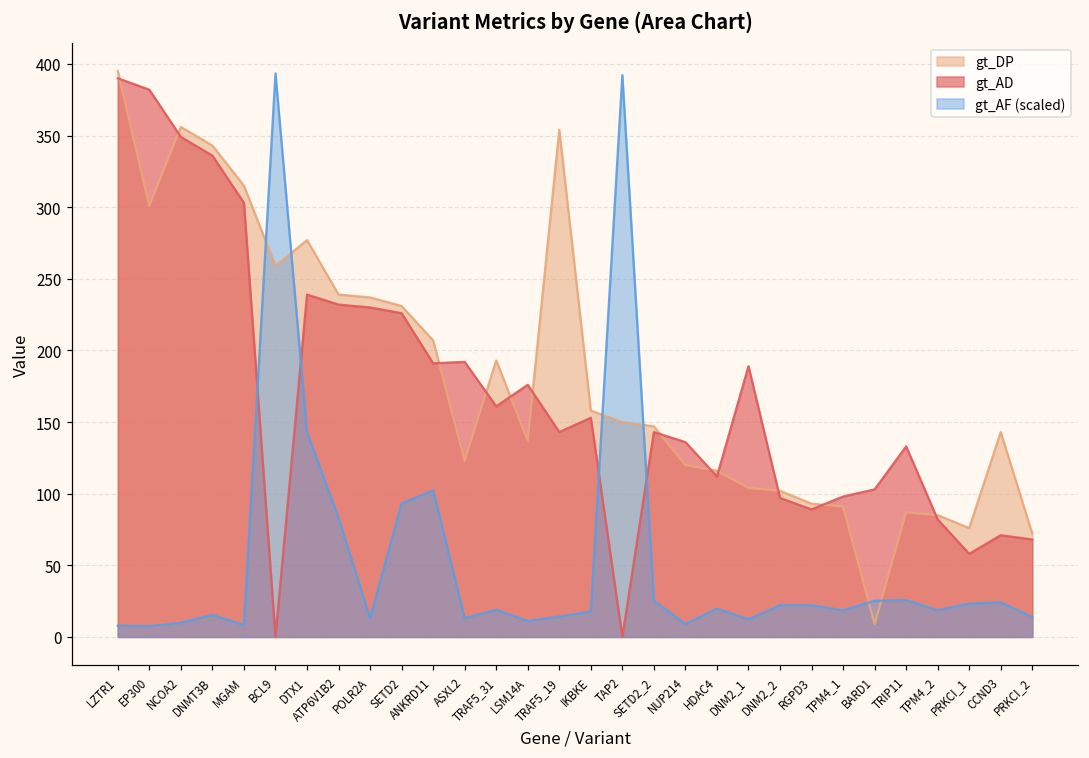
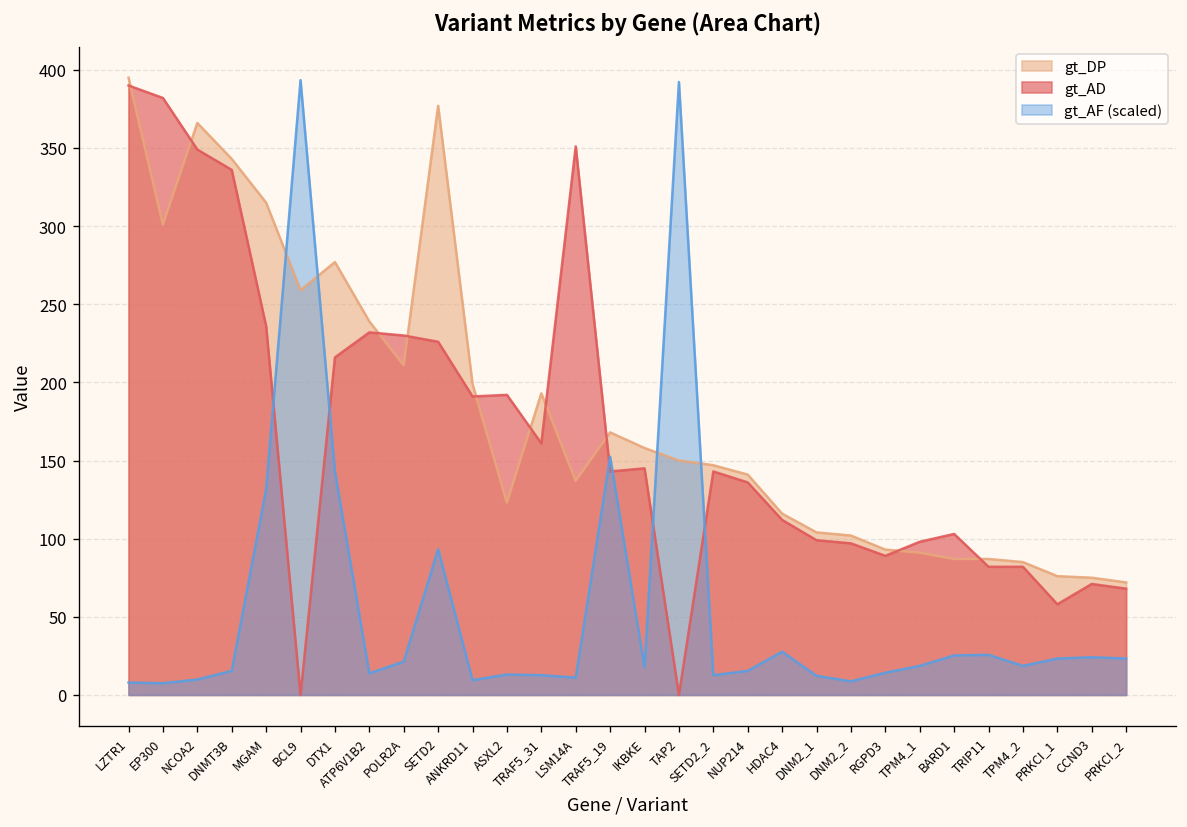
gt_DP, NCOA2: 356 -> 366
gt_AD, MGAM: 303 -> 236
gt_AF (scaled), MGAM: 8 -> 132
gt_AD, DTX1: 239 -> 216
gt_AF (scaled), ATP6V1B2: 83 -> 14
gt_DP, POLR2A: 237 -> 211
gt_AF (scaled), POLR2A: 13 -> 21
gt_DP, SETD2: 231 -> 377
gt_DP, ANKRD11: 207 -> 199
gt_AF (scaled), ANKRD11: 102 -> 9
gt_AF (scaled), TRAF5_31: 19 -> 13
gt_AD, LSM14A: 176 -> 351
gt_DP, TRAF5_19: 354 -> 168
gt_AF (scaled), TRAF5_19: 14 -> 152
gt_AD, IKBKE: 153 -> 145
gt_AF (scaled), SETD2_2: 25 -> 13
gt_DP, NUP214: 120 -> 141
gt_AF (scaled), NUP214: 9 -> 15
gt_AF (scaled), HDAC4: 20 -> 28
gt_AD, DNM2_1: 189 -> 99
gt_AF (scaled), DNM2_2: 22 -> 9
gt_AF (scaled), RGPD3: 22 -> 14
gt_DP, BARD1: 9 -> 87
gt_AD, TRIP11: 133 -> 82
gt_DP, CCND3: 143 -> 75
gt_AF (scaled), PRKCI_2: 14 -> 23
